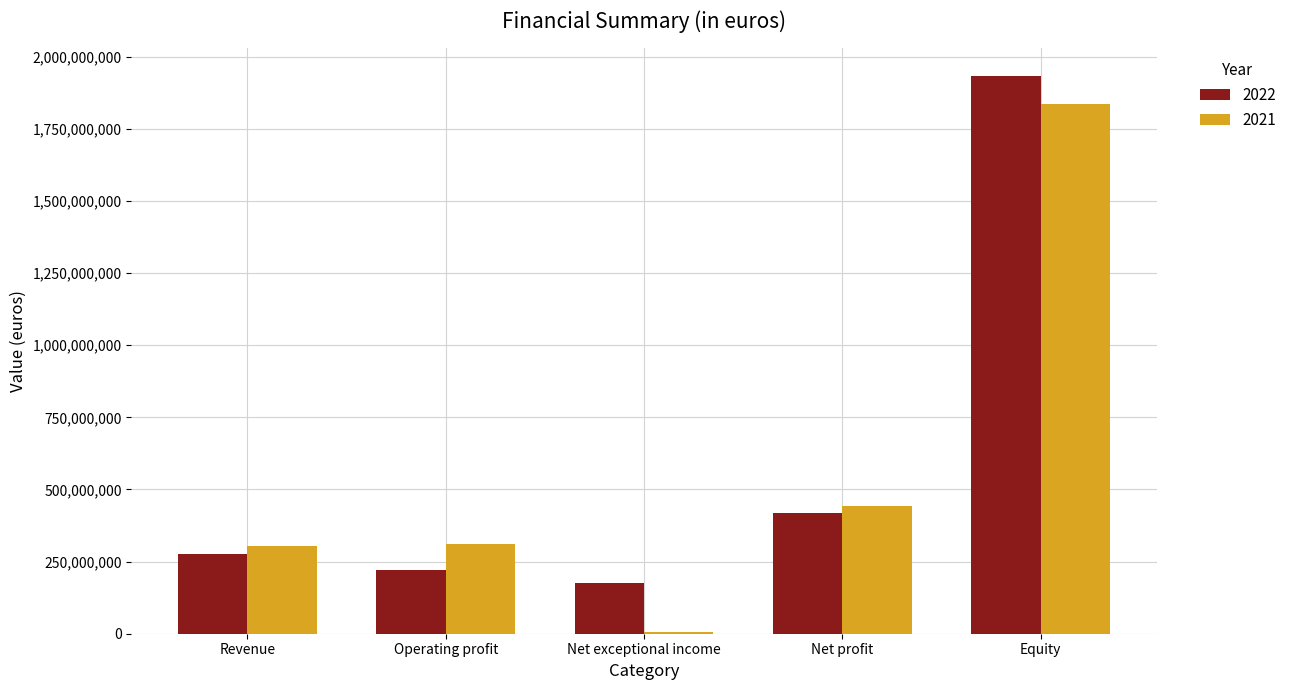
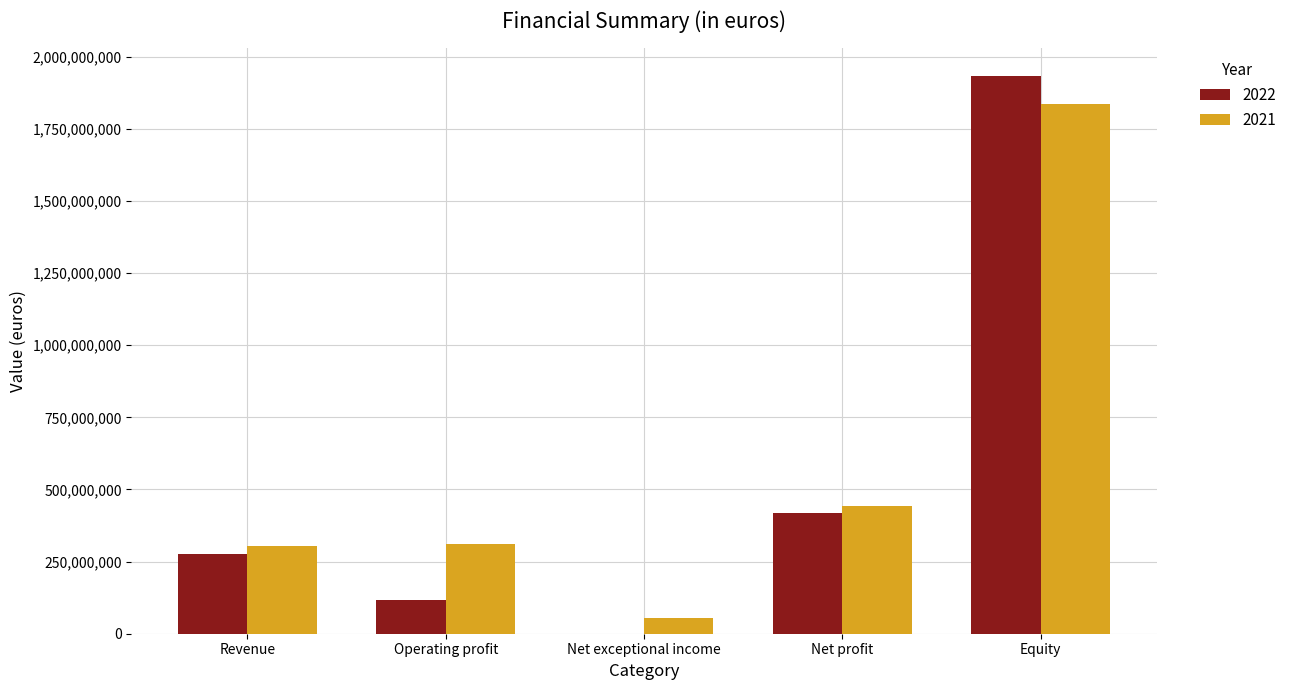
2022, Operating profit: 220,000,000 -> 120,000,000
2022, Net exceptional income: 180,000,000 -> 0
2021, Net exceptional income: 0 -> 50,000,000
